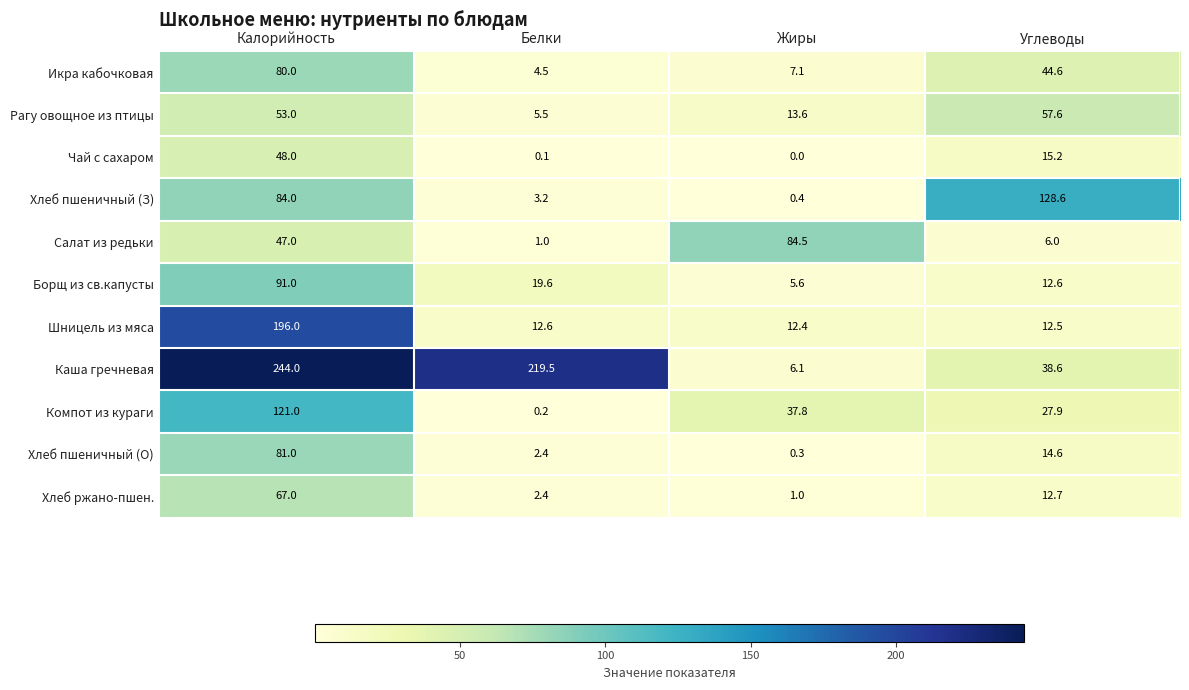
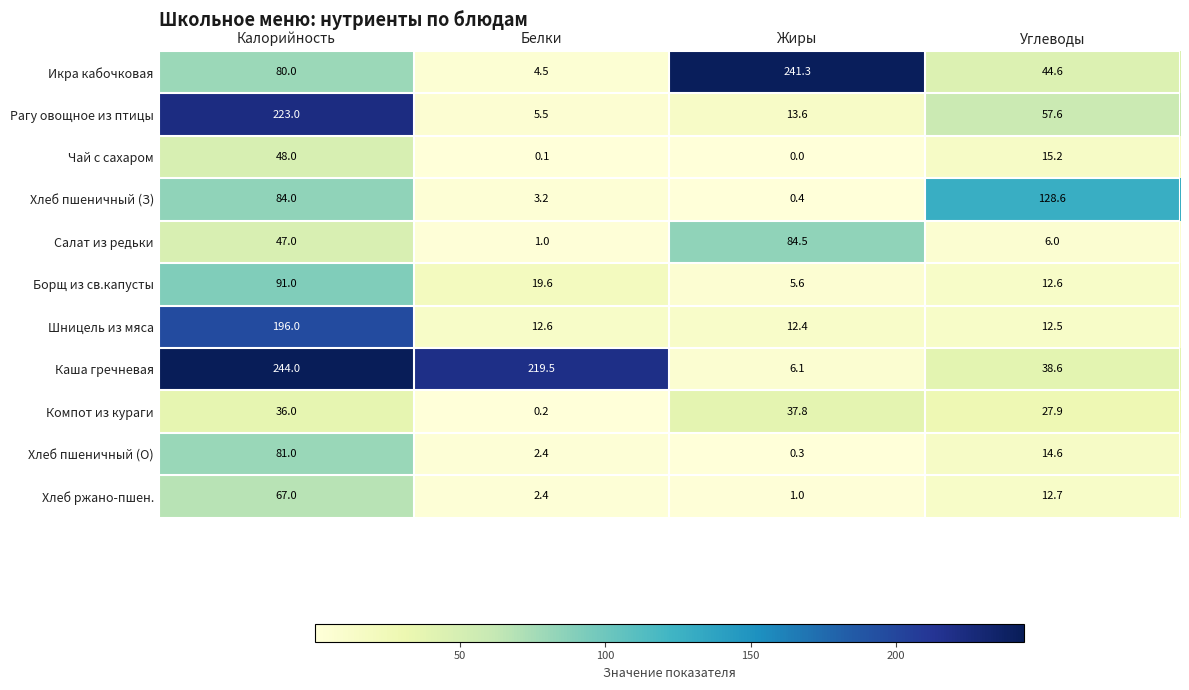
Икра кабочковая, Жиры: 7.1 -> 241.3
Рагу овощное из птицы, Калорийность: 53.0 -> 223.0
Компот из кураги, Калорийность: 121.0 -> 36.0
